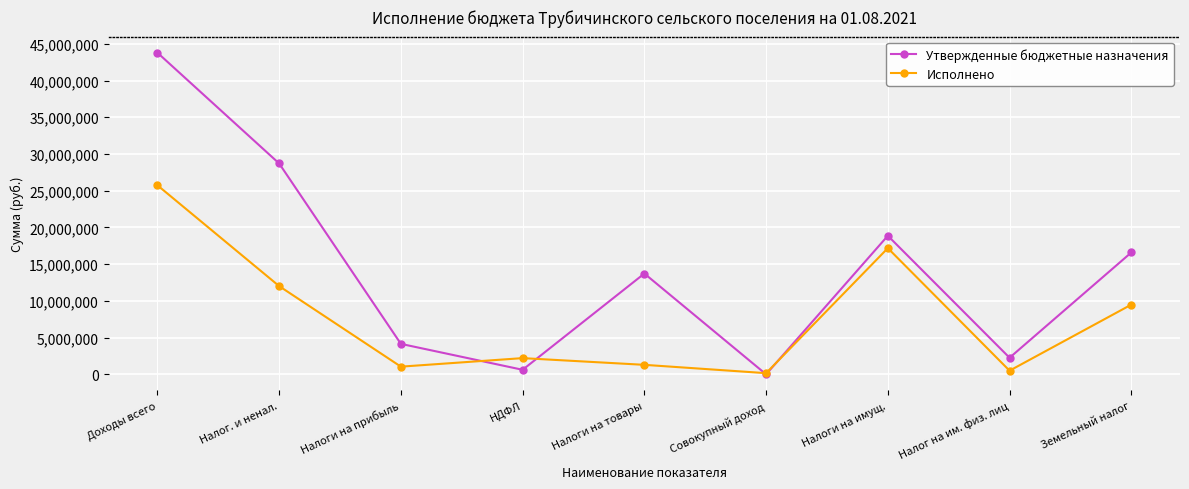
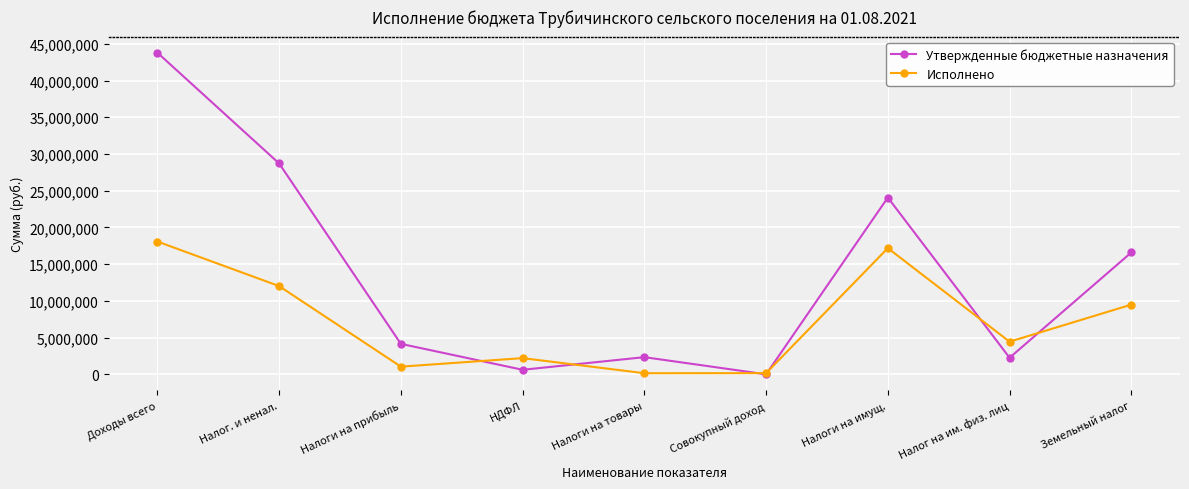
Исполнено, Доходы всего: 26,000,000 -> 18,000,000
Утвержденные бюджетные назначения, Налоги на товары: 14,000,000 -> 2,000,000
Исполнено, Налоги на товары: 1,000,000 -> 0
Утвержденные бюджетные назначения, Налоги на имущ.: 19,000,000 -> 24,000,000
Исполнено, Налог на им. физ. лиц: 1,000,000 -> 4,000,000
